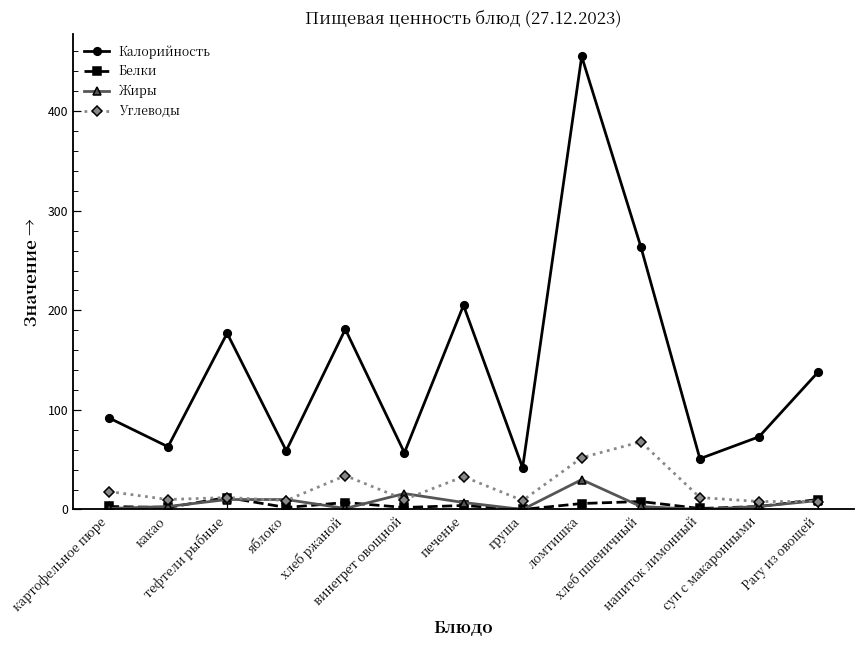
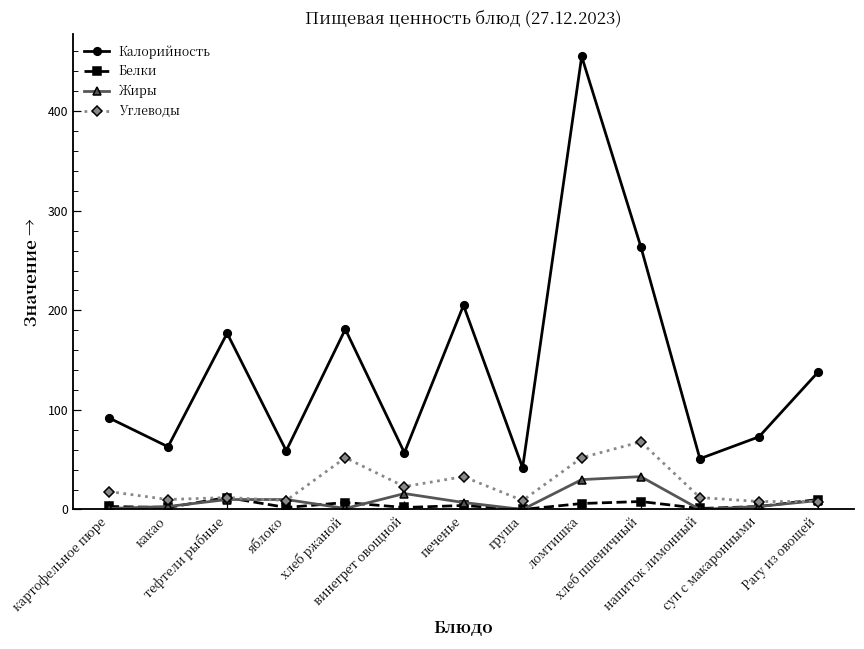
Углеводы, хлеб ржаной: 30 -> 50
Углеводы, винегрет овощной: 10 -> 20
Жиры, хлеб пшеничный: 0 -> 30
